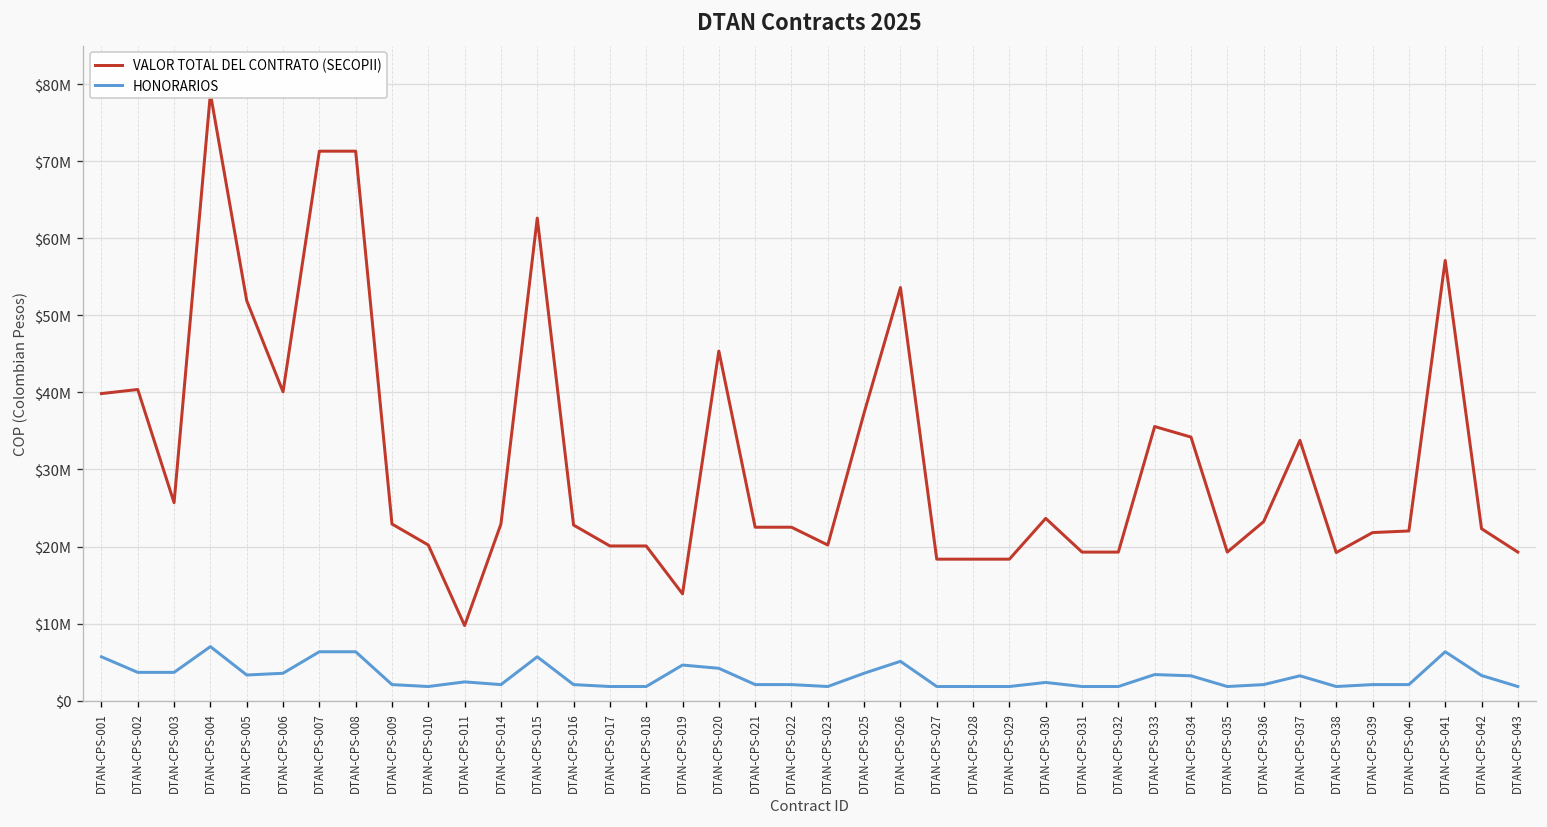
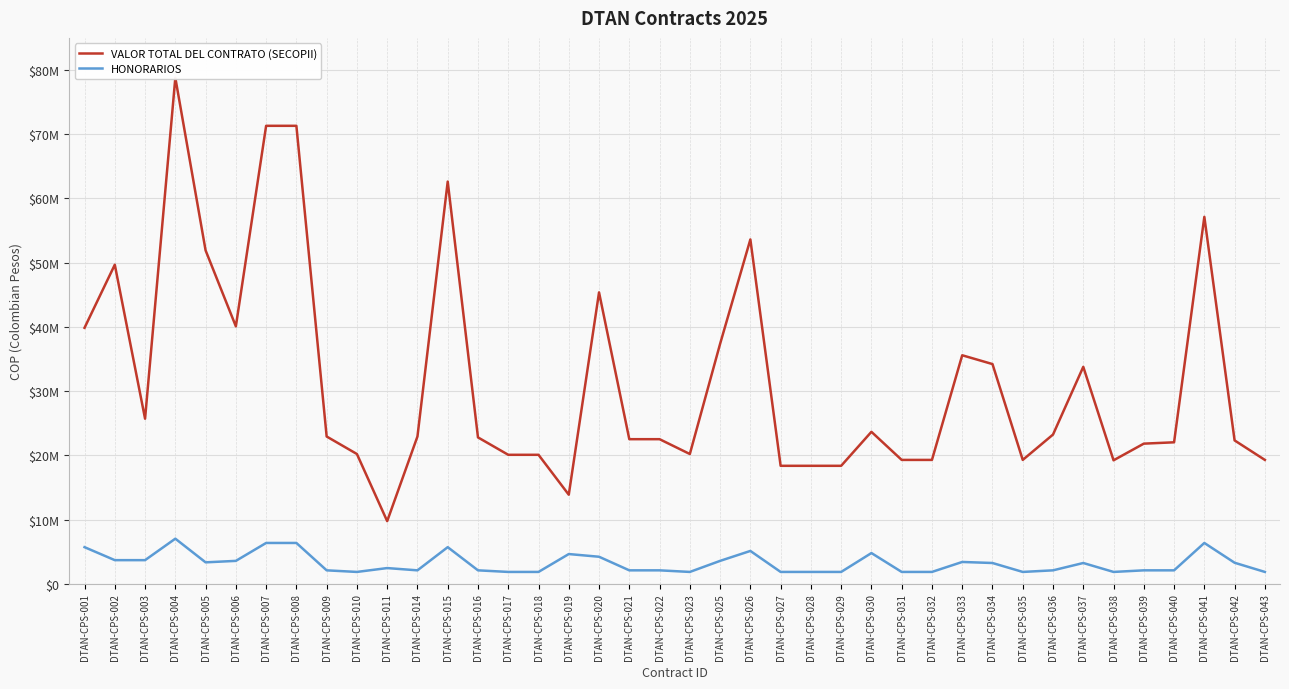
VALOR TOTAL DEL CONTRATO (SECOPII), DTAN-CPS-002: $40000000 -> $50000000
HONORARIOS, DTAN-CPS-030: $2000000 -> $5000000
